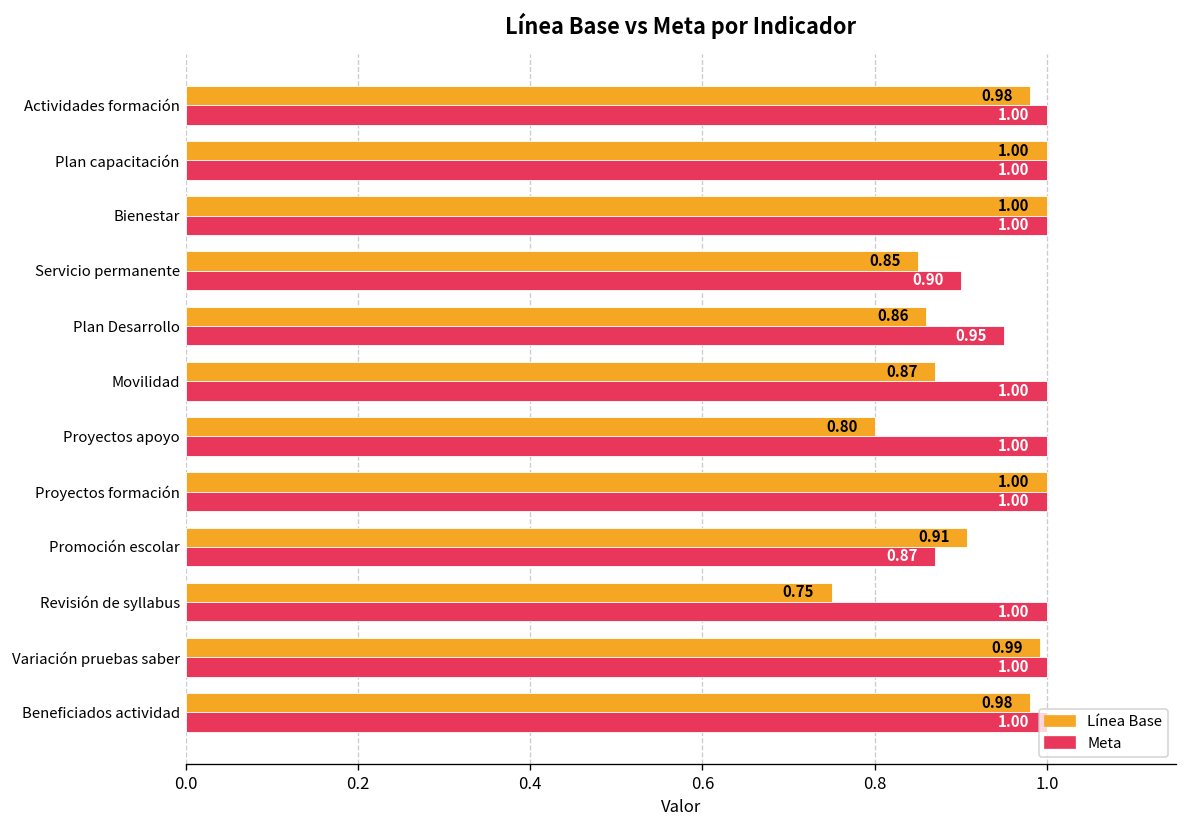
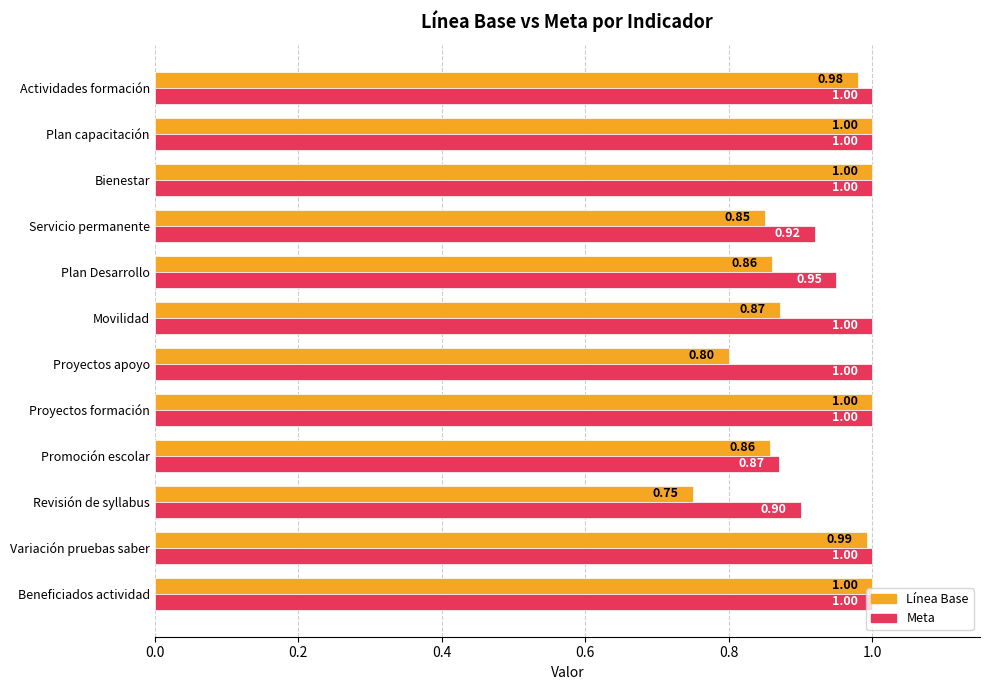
Meta, Servicio permanente: 0.90 -> 0.92
Línea Base, Promoción escolar: 0.91 -> 0.86
Meta, Revisión de syllabus: 1.00 -> 0.90
Línea Base, Beneficiados actividad: 0.98 -> 1.00
